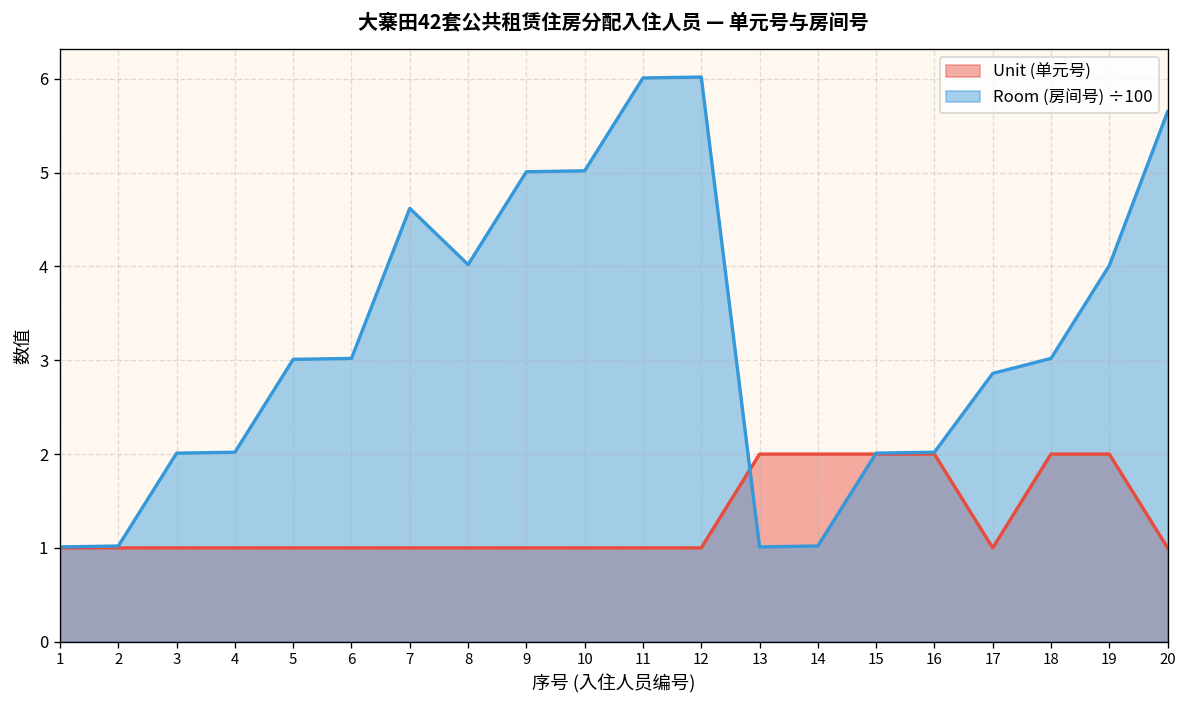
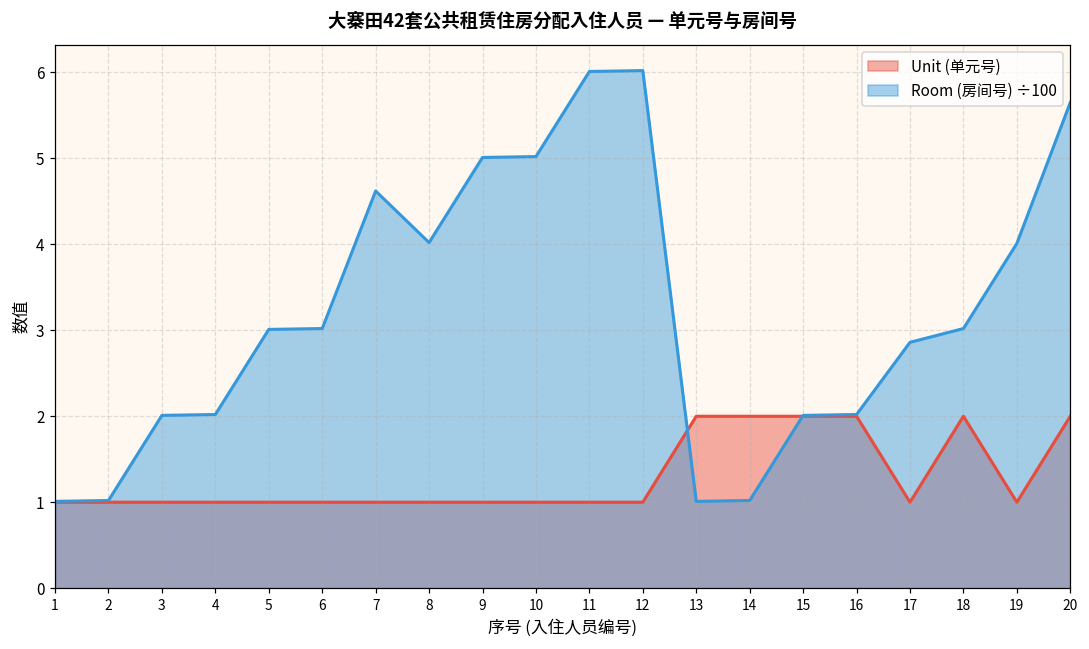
Unit (单元号), 19: 2 -> 1
Unit (单元号), 20: 1 -> 2
